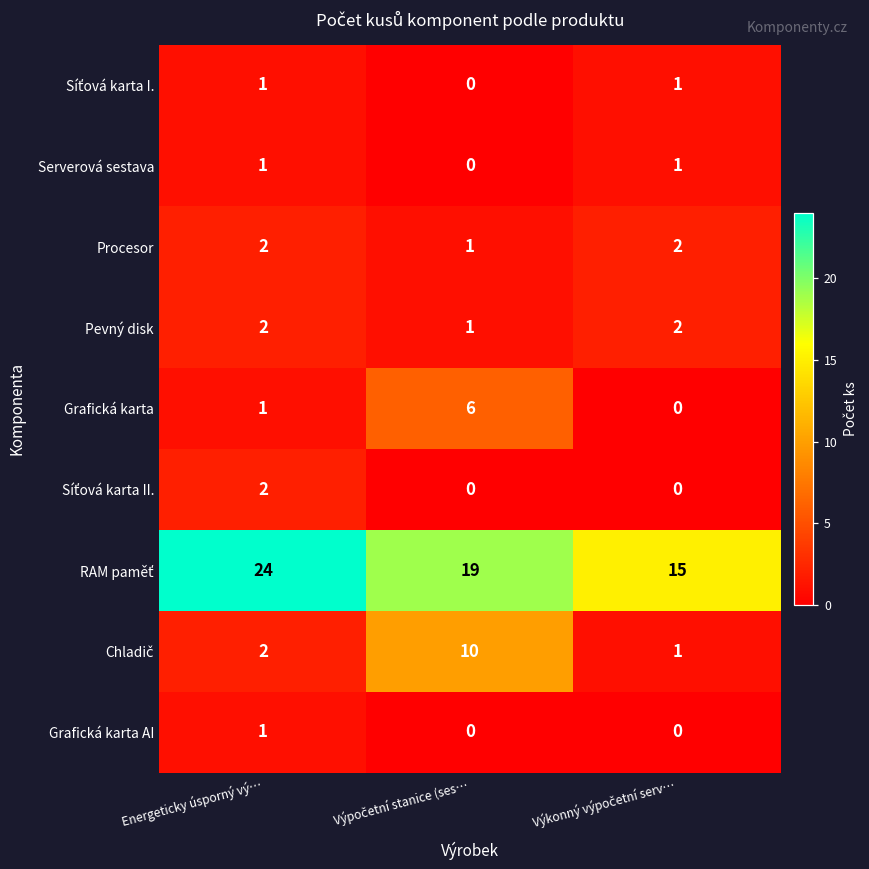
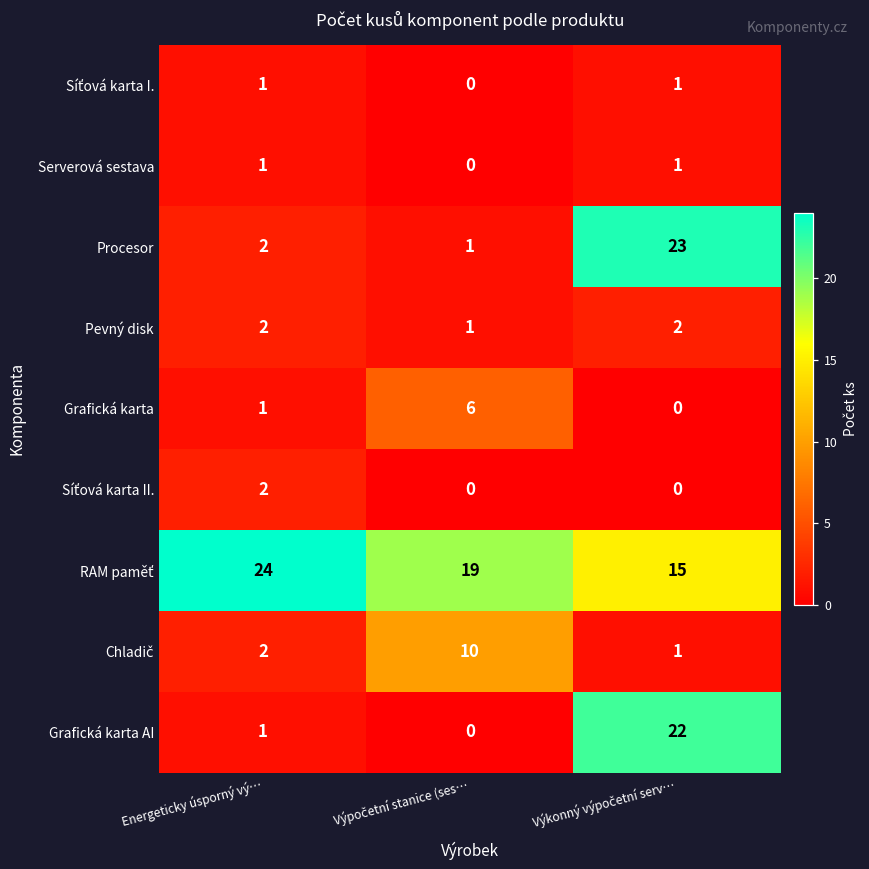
Procesor, Výkonný výpočetní serv…: 2 -> 23
Grafická karta AI, Výkonný výpočetní serv…: 0 -> 22
